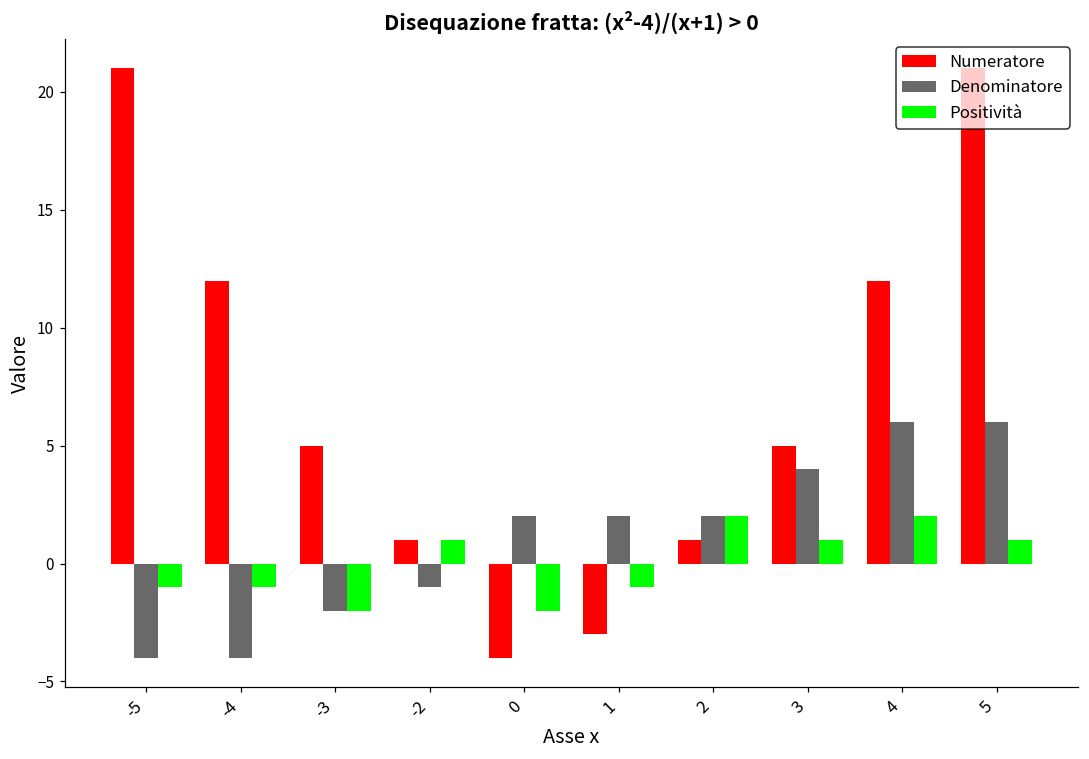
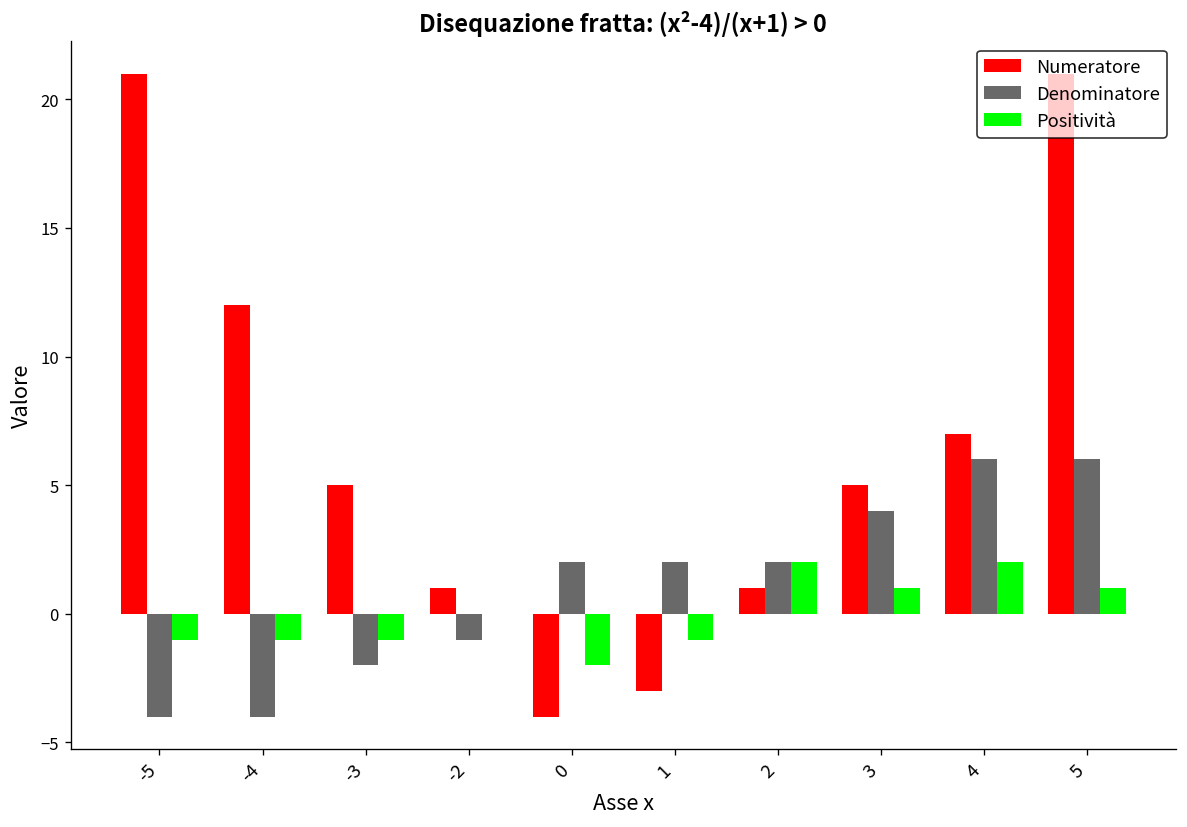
Positività, -3: -2 -> -1
Positività, -2: 1 -> 0
Numeratore, 4: 12 -> 7
